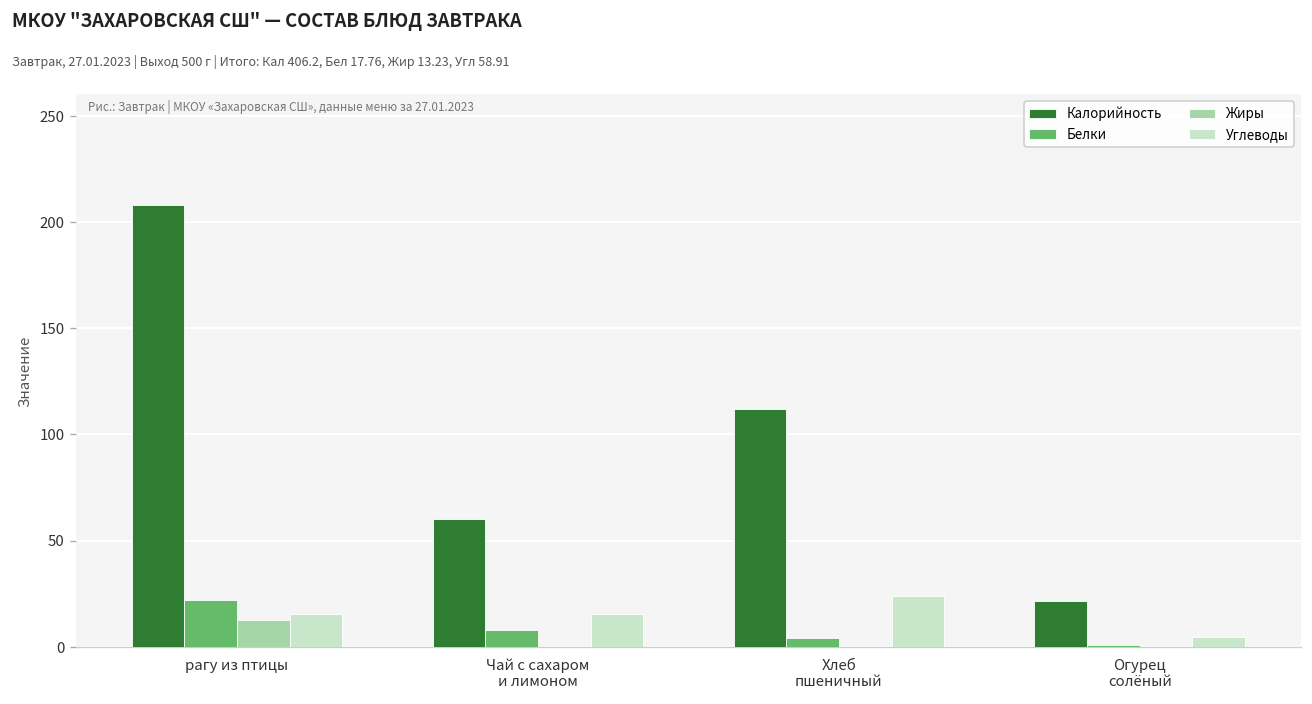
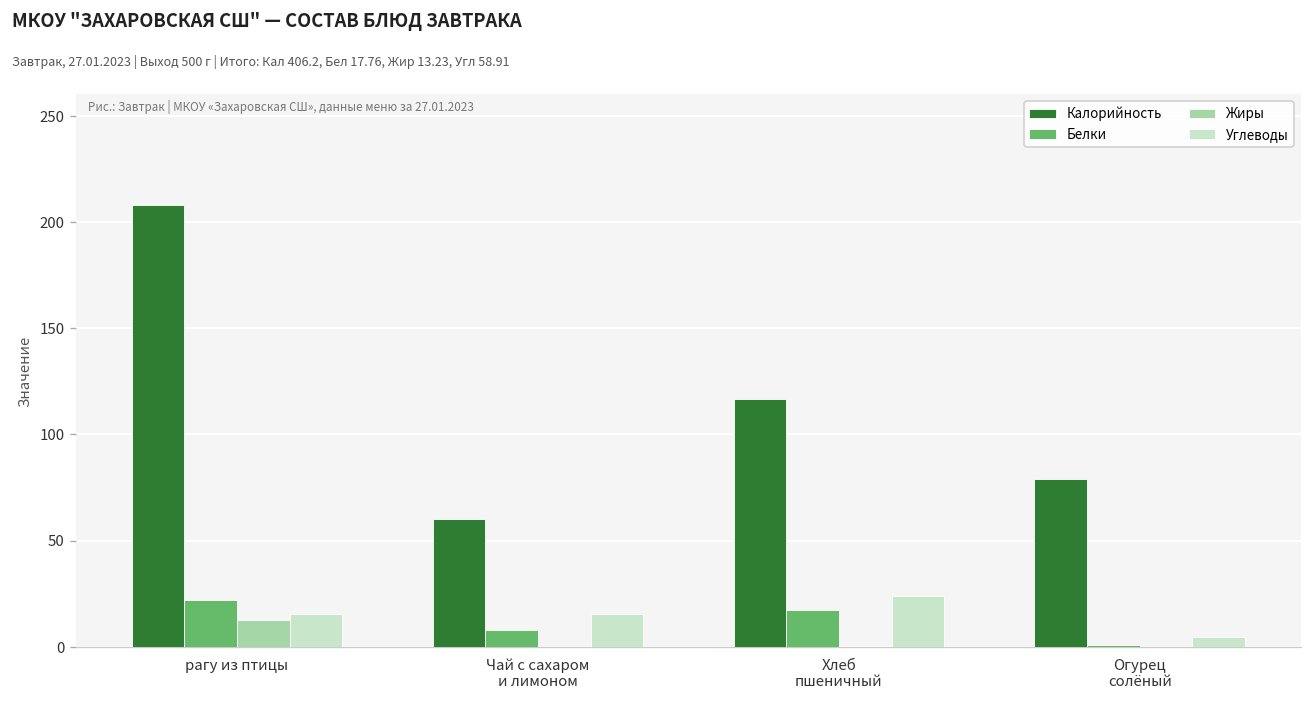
Калорийность, Хлеб пшеничный: 112 -> 117
Белки, Хлеб пшеничный: 4 -> 17
Калорийность, Огурец солёный: 21 -> 79
